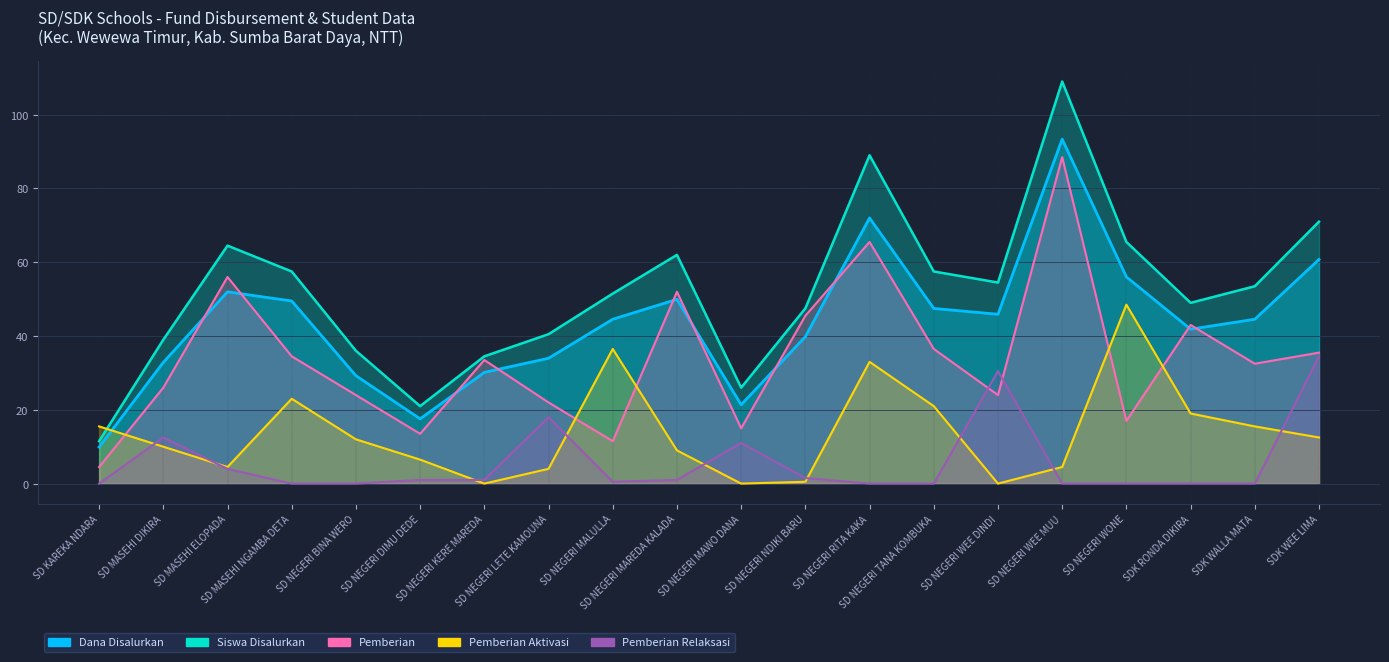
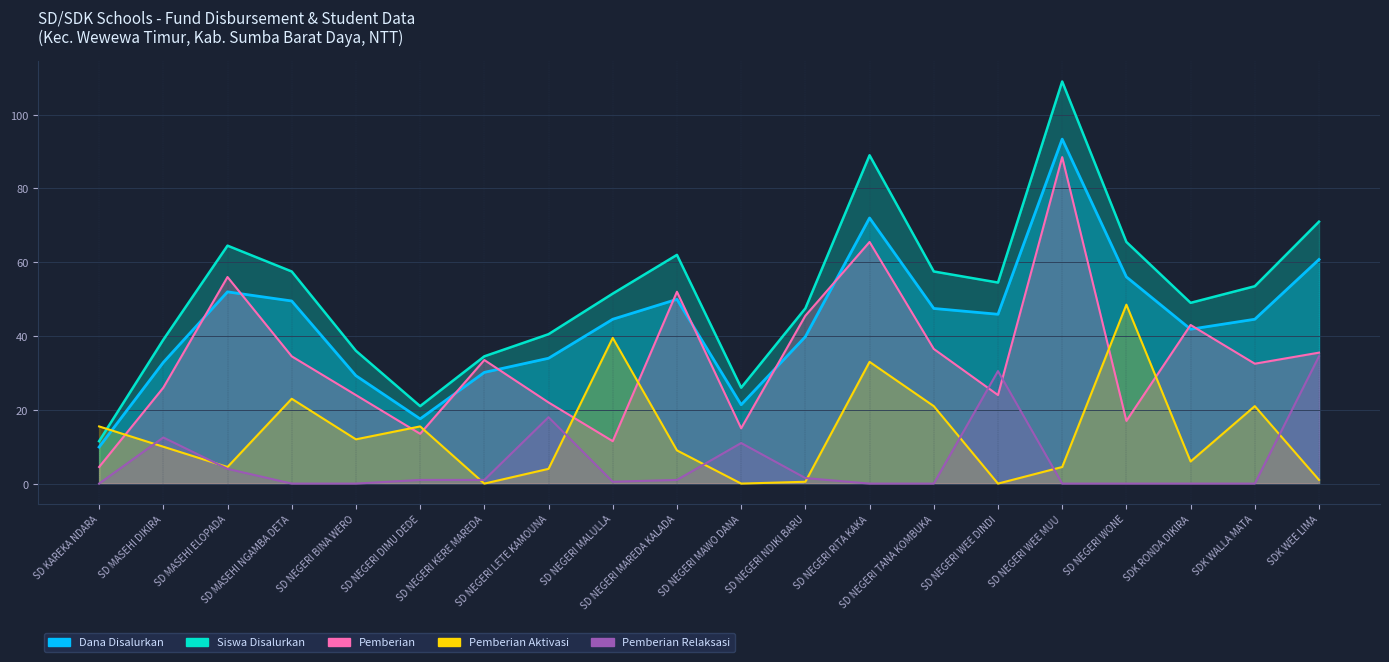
Pemberian Aktivasi, SD NEGERI DIMU DEDE: 7 -> 16
Pemberian Aktivasi, SD NEGERI MALULLA: 37 -> 40
Pemberian Aktivasi, SDK RONDA DIKIRA: 19 -> 6
Pemberian Aktivasi, SDK WALLA MATA: 16 -> 21
Pemberian Aktivasi, SDK WEE LIMA: 13 -> 1
